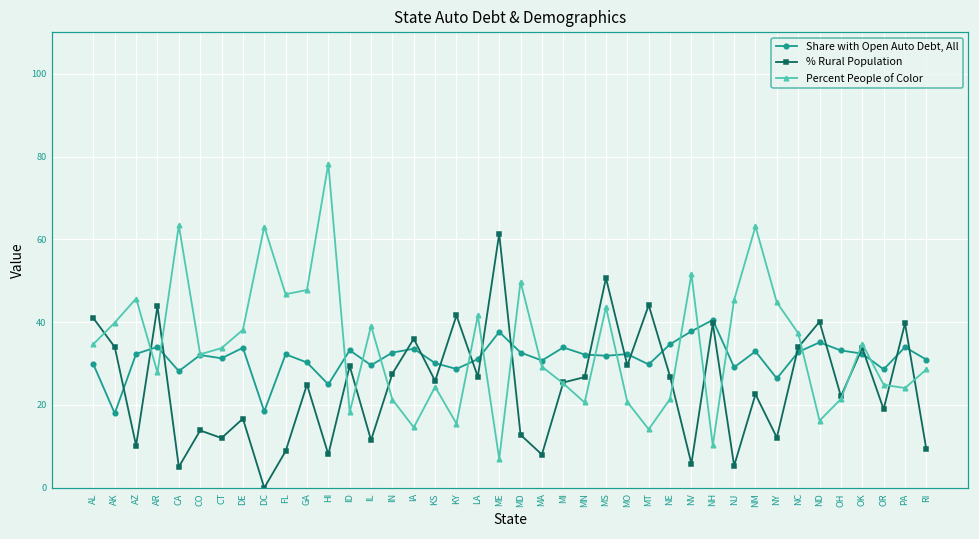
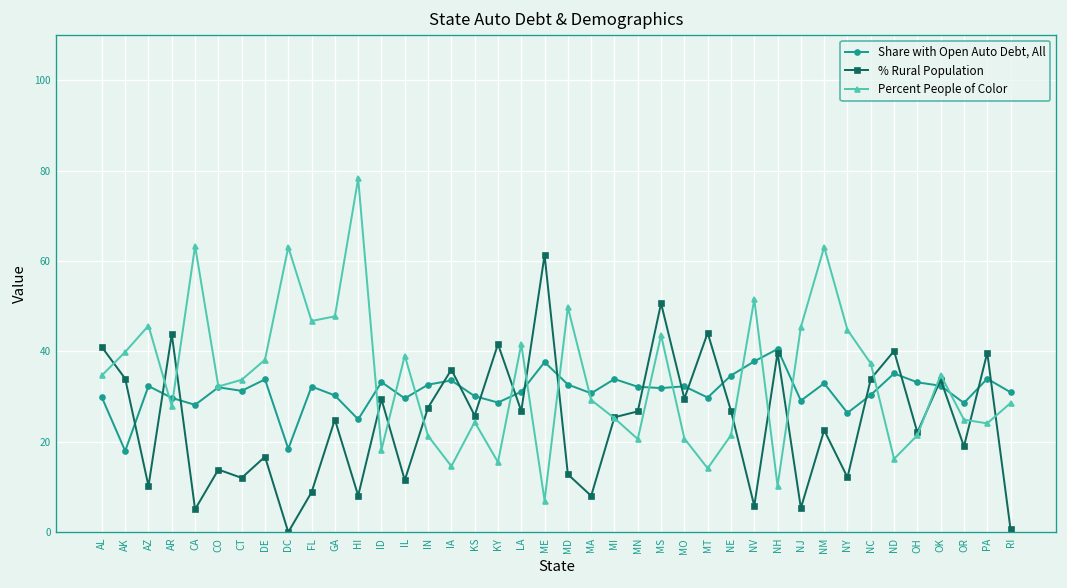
Share with Open Auto Debt, All, AR: 34 -> 30
Share with Open Auto Debt, All, NC: 33 -> 30
% Rural Population, RI: 9 -> 1
